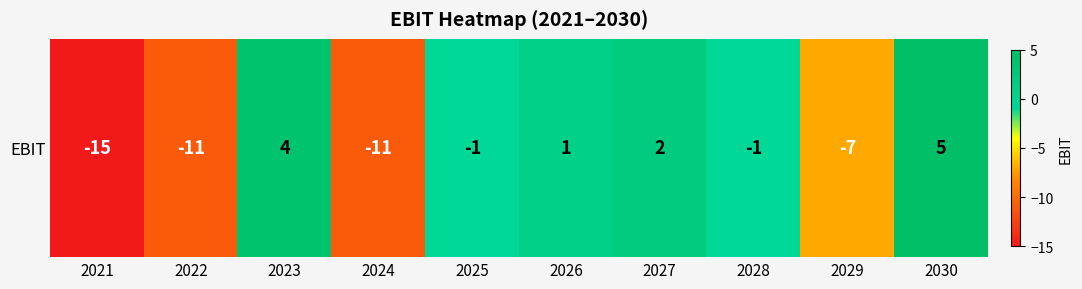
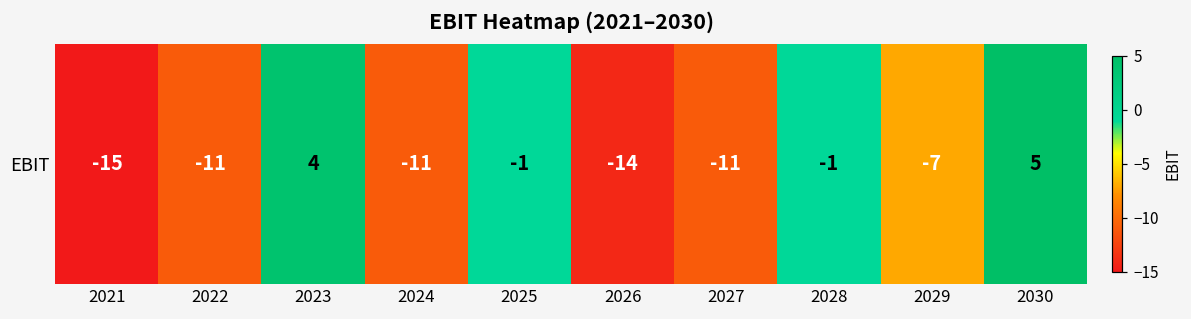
EBIT, 2026: 1 -> -14
EBIT, 2027: 2 -> -11
